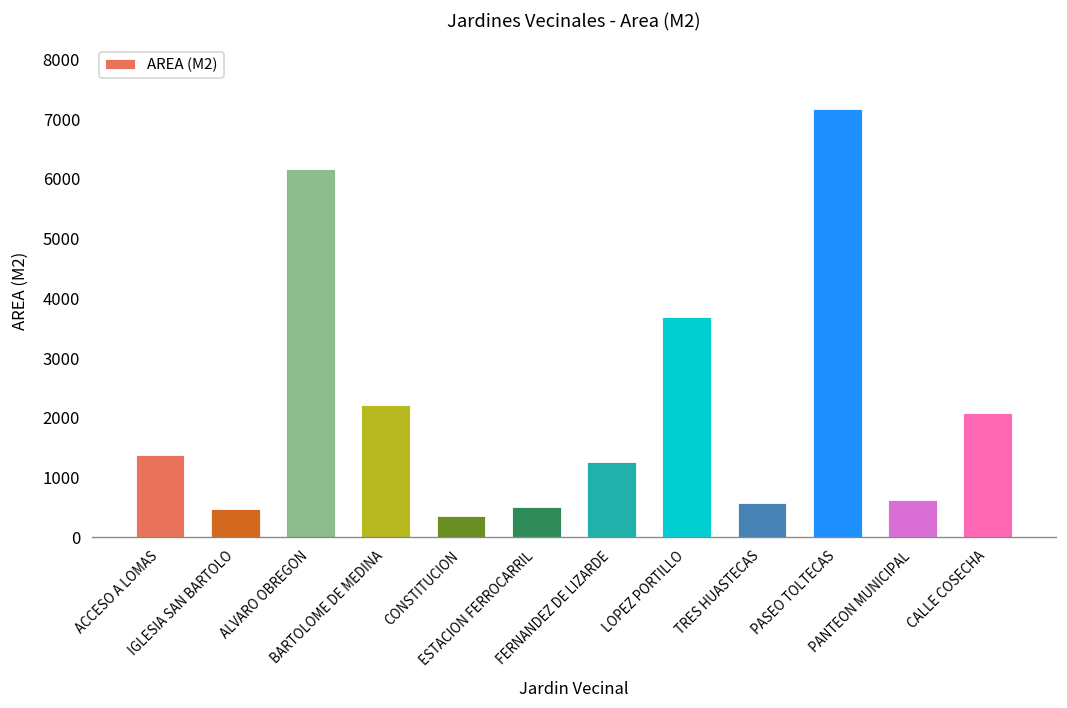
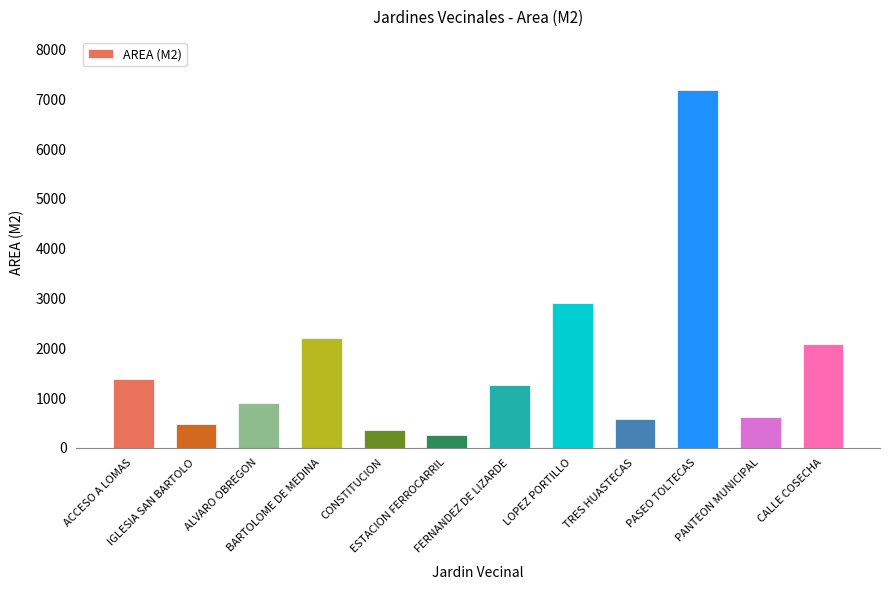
ALVARO OBREGON: 6200 -> 900
ESTACION FERROCARRIL: 500 -> 300
LOPEZ PORTILLO: 3700 -> 2900
